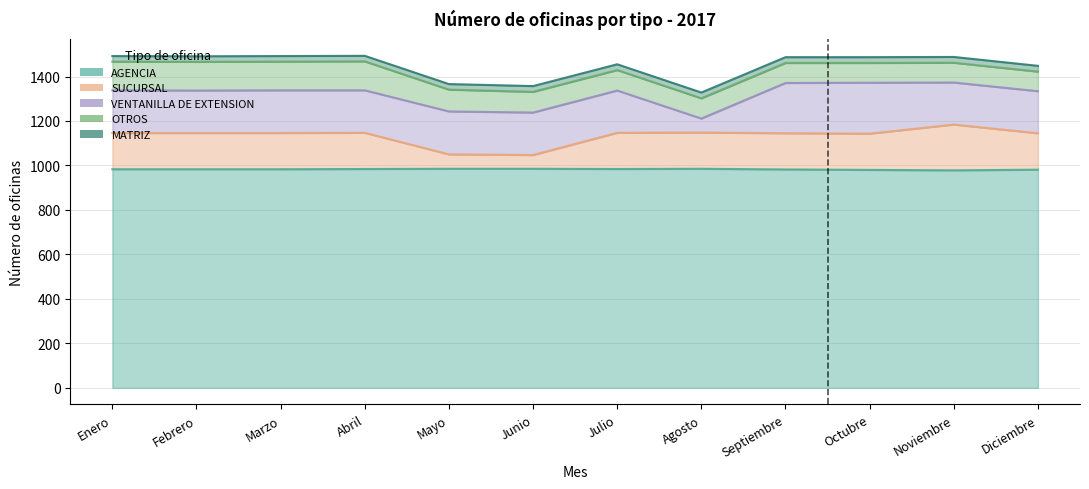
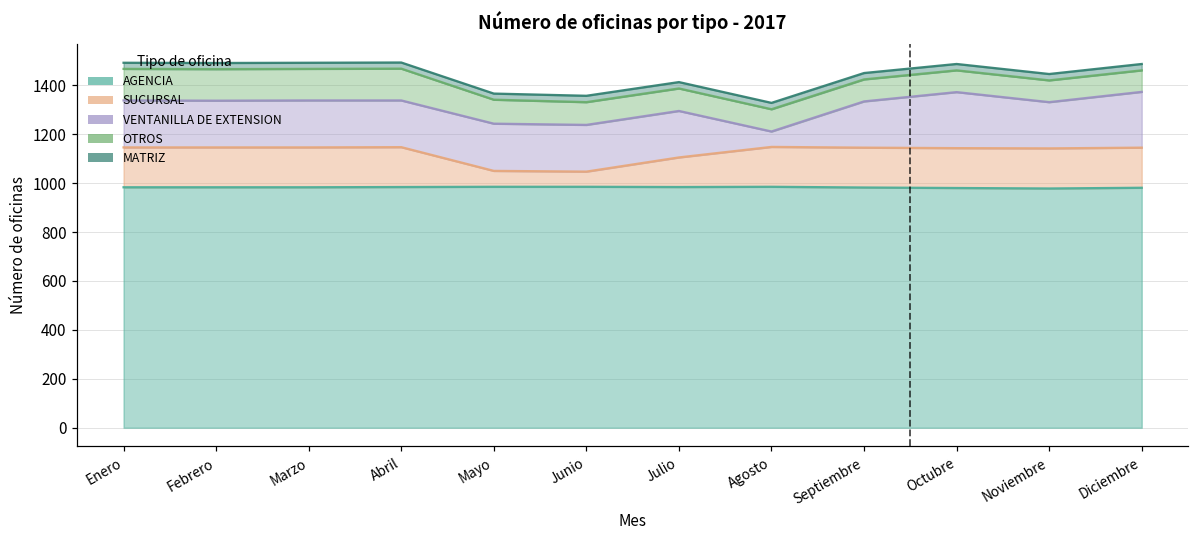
SUCURSAL, Julio: 160 -> 120
VENTANILLA DE EXTENSION, Septiembre: 230 -> 190
SUCURSAL, Noviembre: 210 -> 160
VENTANILLA DE EXTENSION, Diciembre: 190 -> 230
